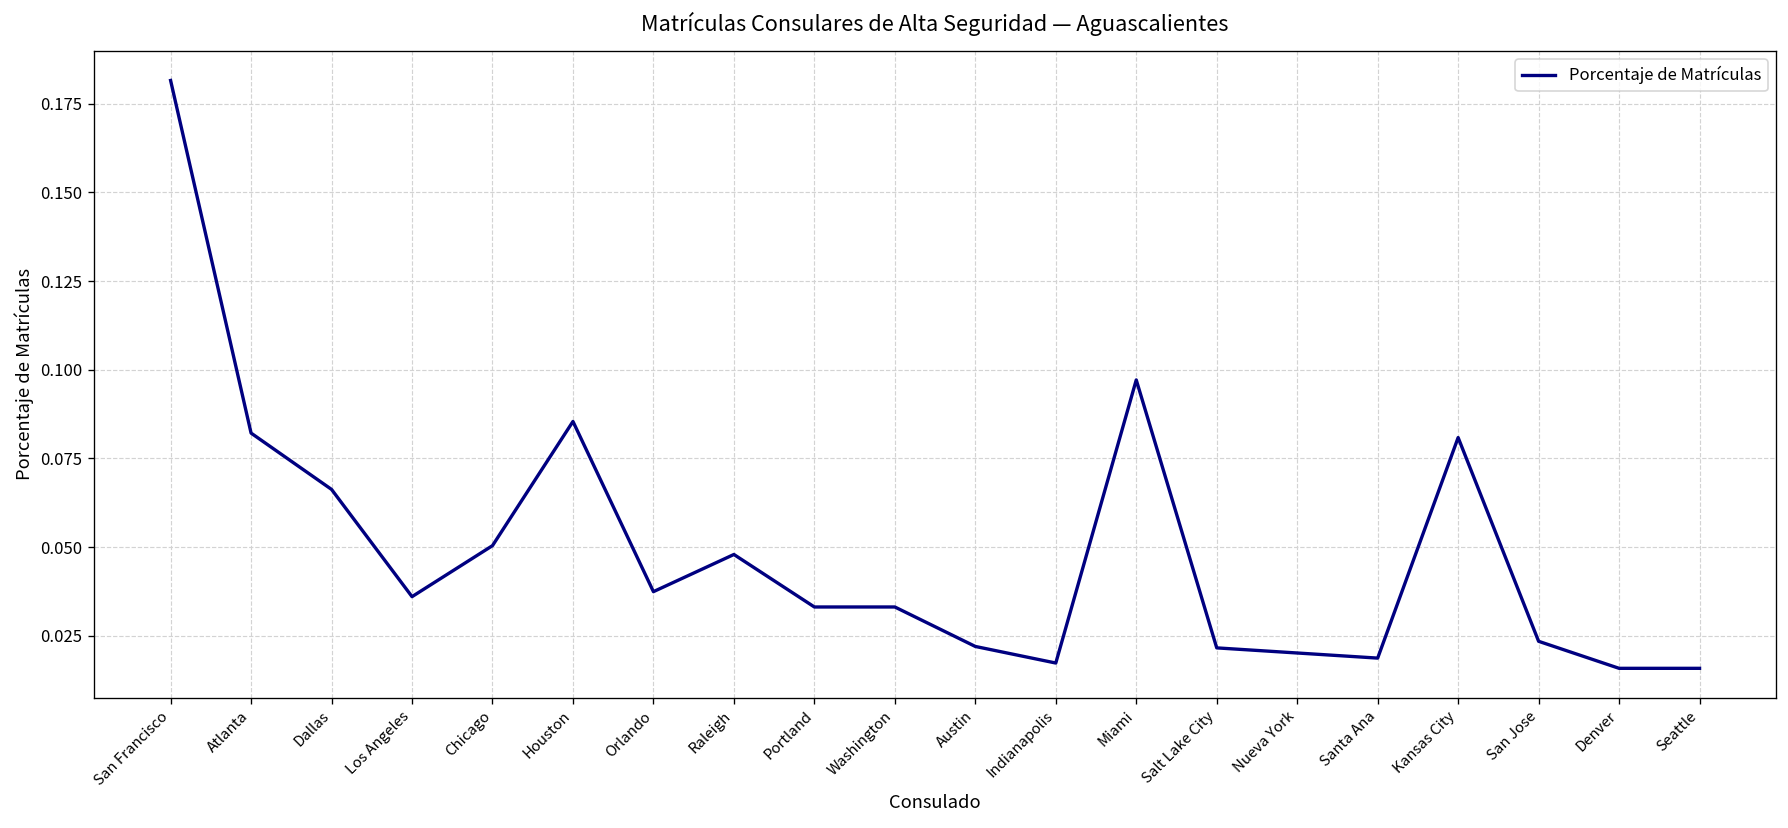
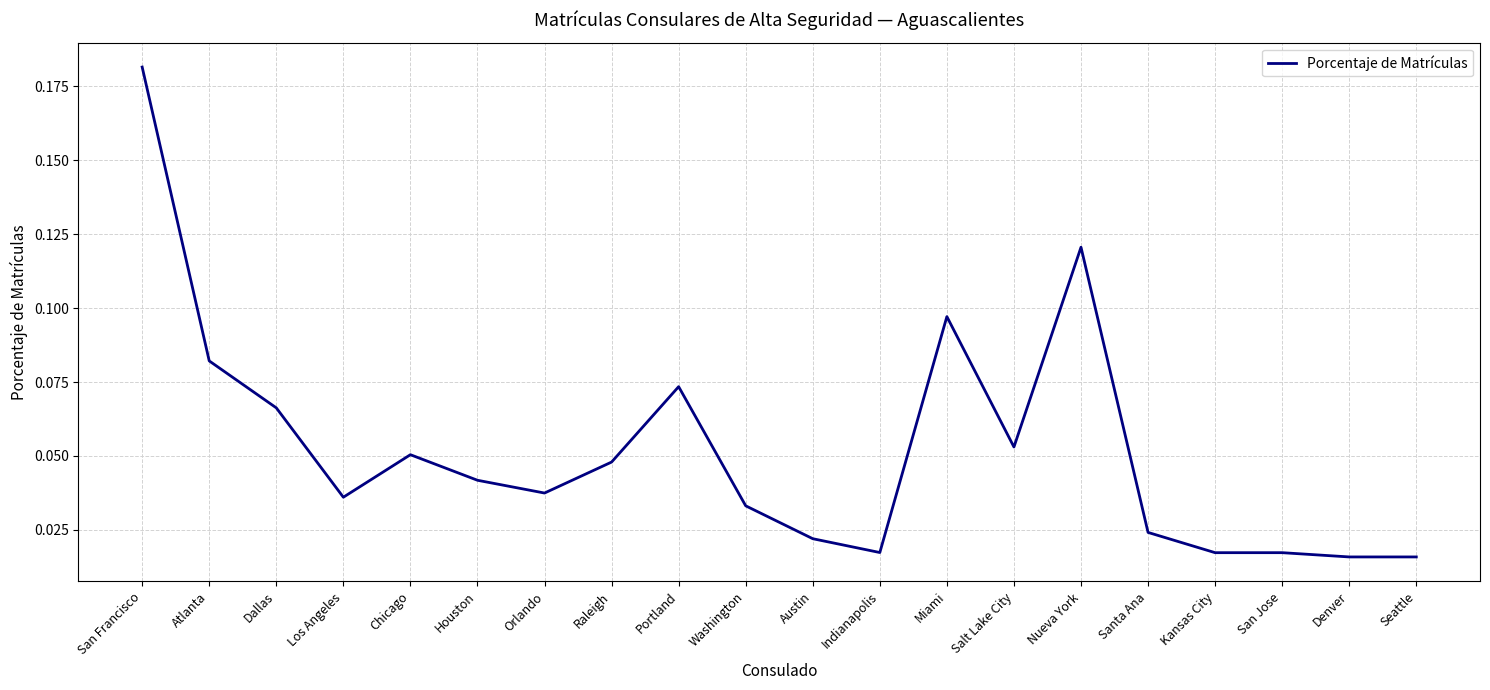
Houston: 0.085 -> 0.042
Portland: 0.033 -> 0.073
Salt Lake City: 0.022 -> 0.053
Nueva York: 0.020 -> 0.121
Santa Ana: 0.019 -> 0.024
Kansas City: 0.081 -> 0.017
San Jose: 0.023 -> 0.017
